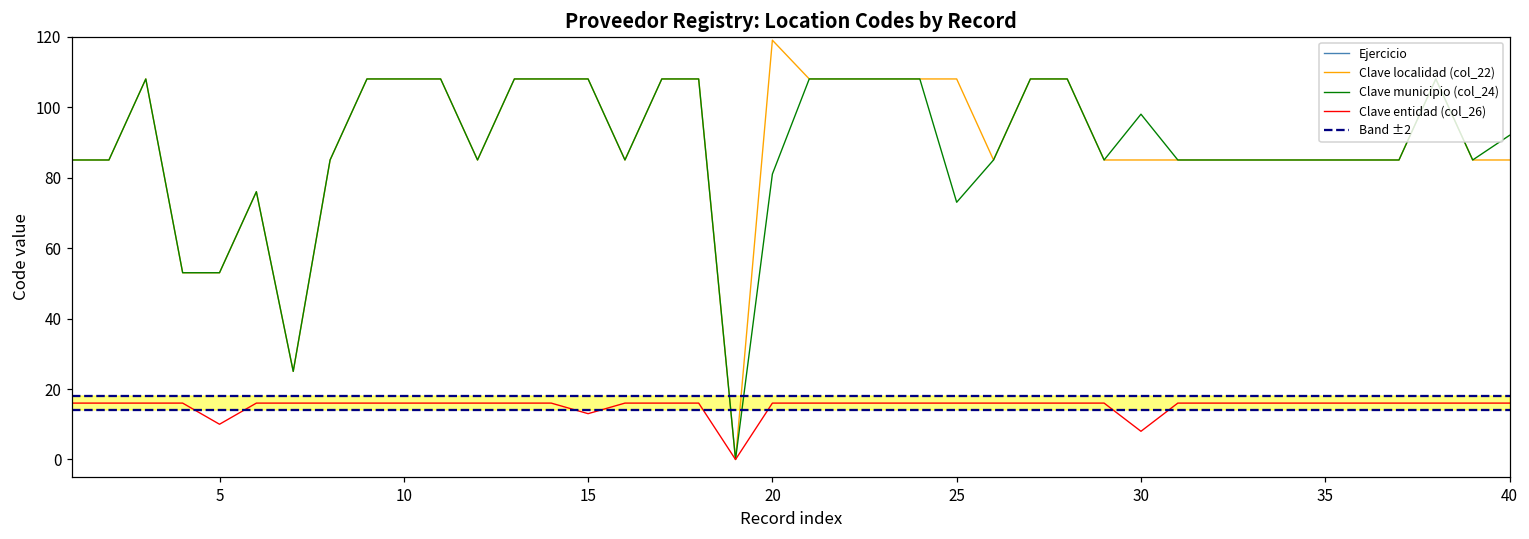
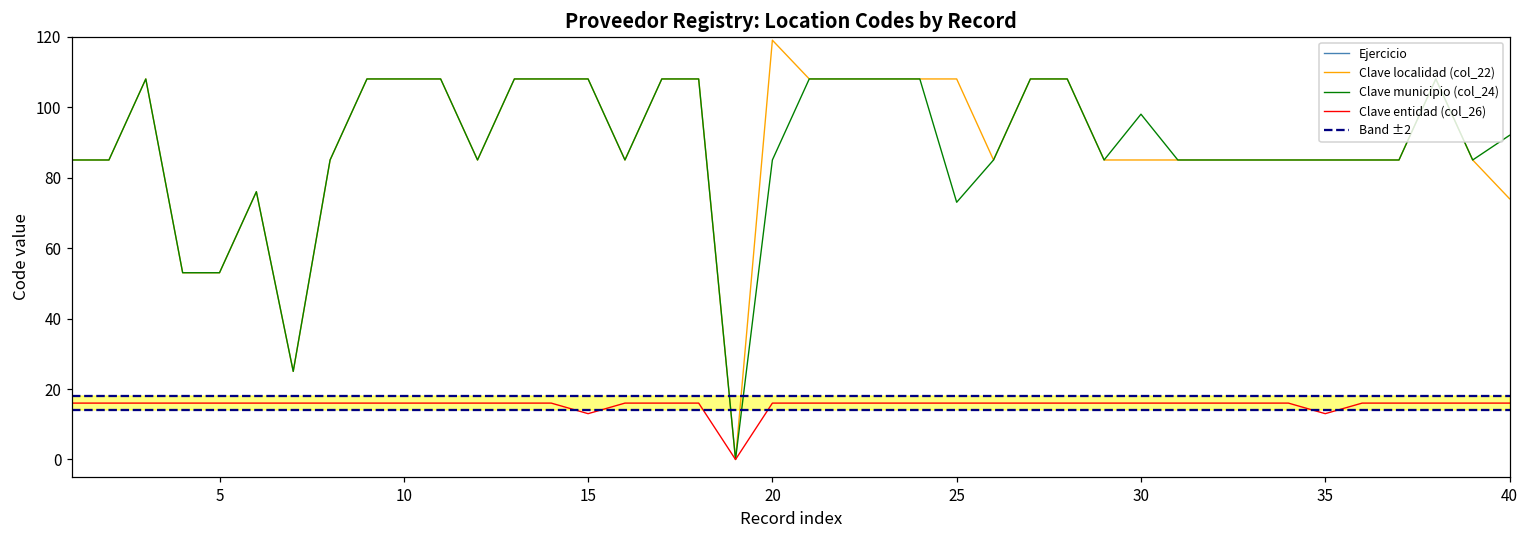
Clave entidad (col_26), 5: 10 -> 16
Clave municipio (col_24), 20: 81 -> 85
Clave entidad (col_26), 30: 8 -> 16
Clave entidad (col_26), 35: 16 -> 13
Clave localidad (col_22), 40: 85 -> 74
